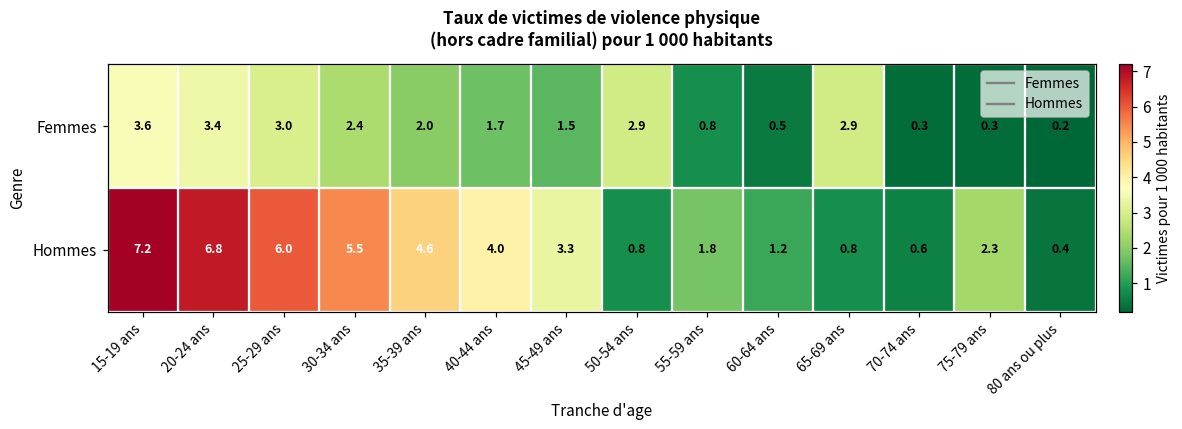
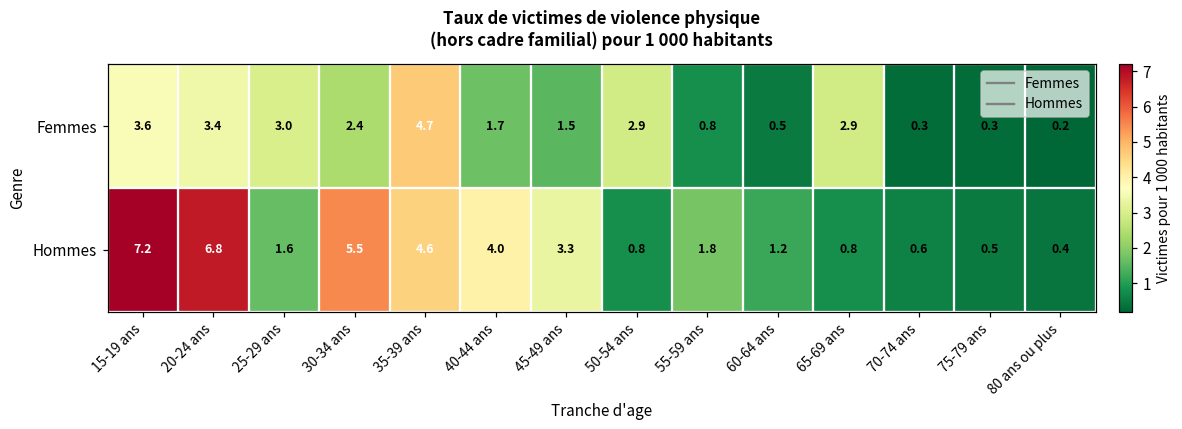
Femmes, 35-39 ans: 2.0 -> 4.7
Hommes, 25-29 ans: 6.0 -> 1.6
Hommes, 75-79 ans: 2.3 -> 0.5
